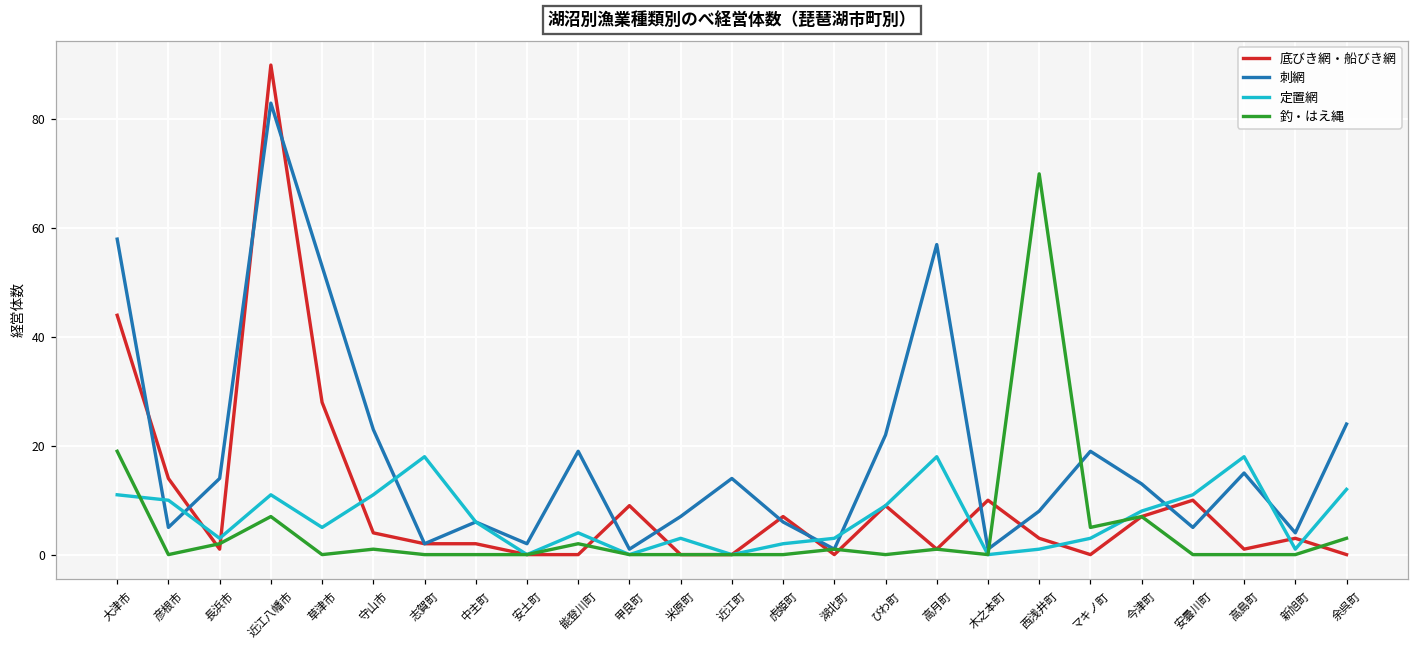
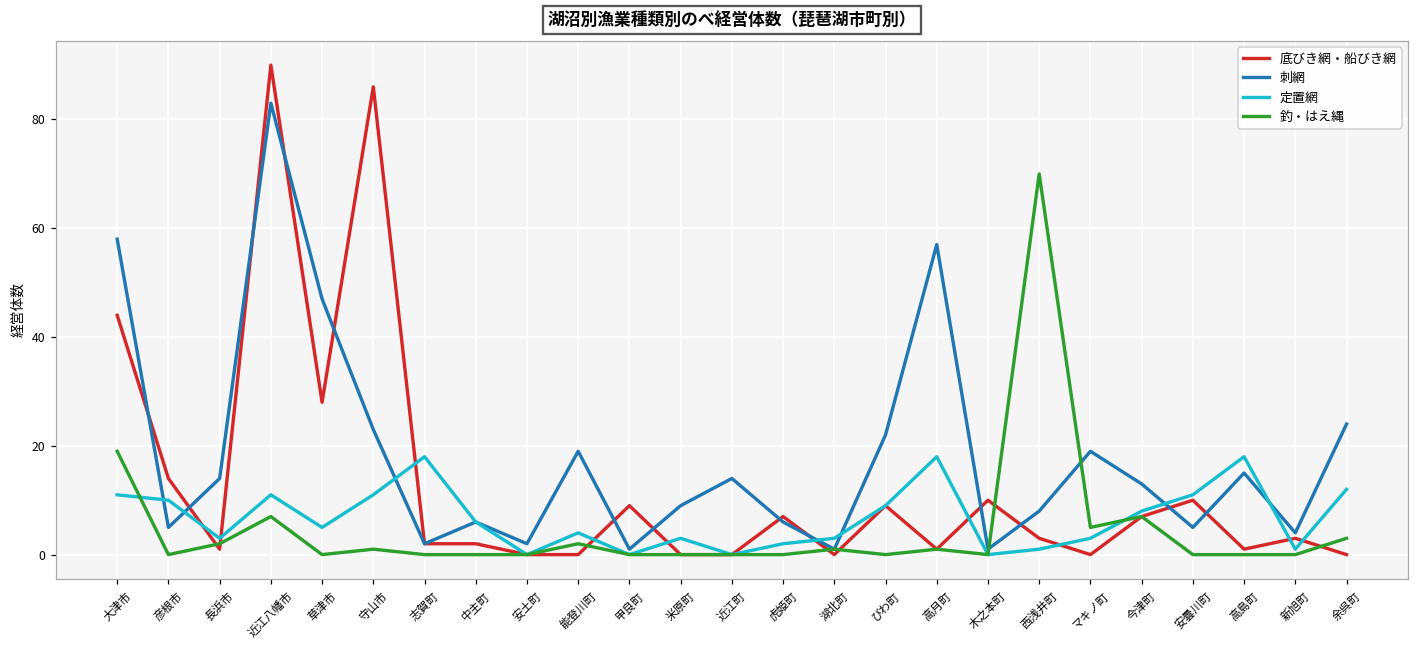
刺網, 草津市: 53 -> 47
底びき網・船びき網, 守山市: 4 -> 86
刺網, 米原町: 7 -> 9
